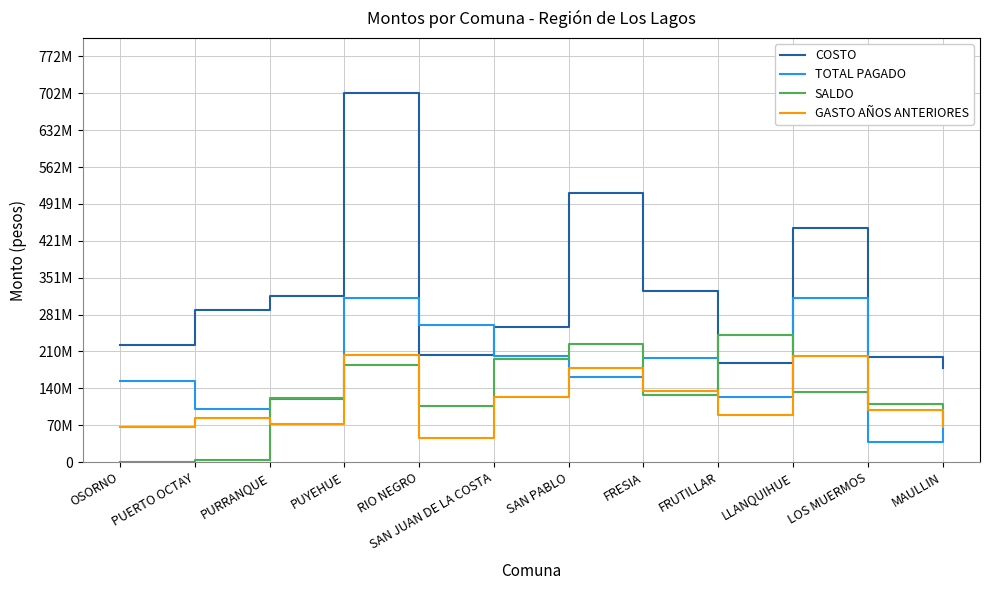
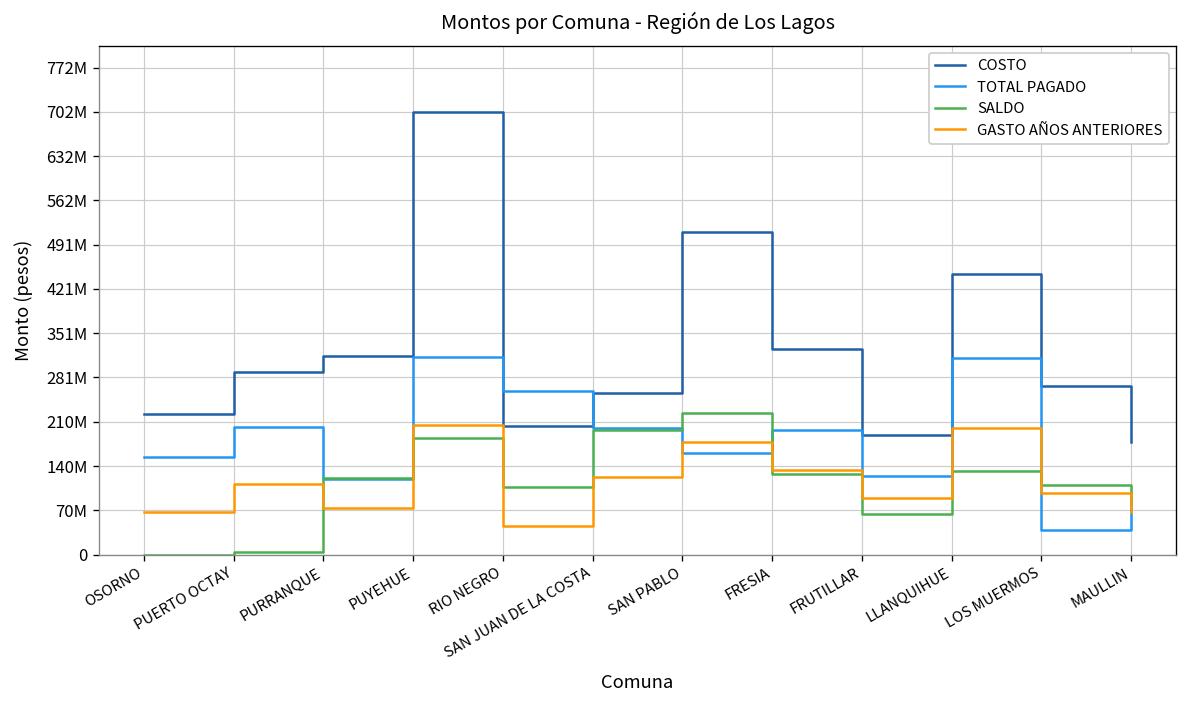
TOTAL PAGADO, PUERTO OCTAY: 100000000 -> 200000000
GASTO AÑOS ANTERIORES, PUERTO OCTAY: 80000000 -> 110000000
SALDO, FRUTILLAR: 240000000 -> 60000000
COSTO, LOS MUERMOS: 200000000 -> 270000000
